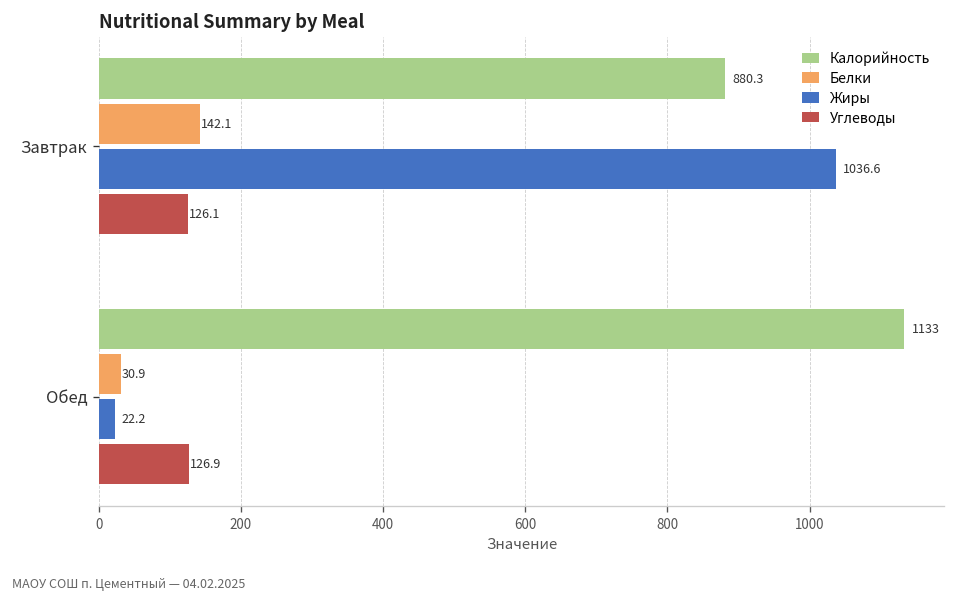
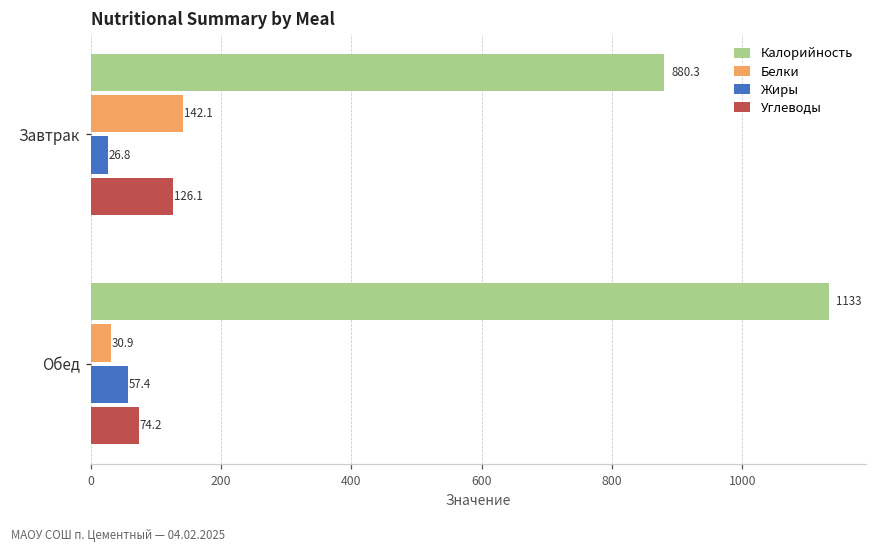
Жиры, Завтрак: 1036.6 -> 26.8
Жиры, Обед: 22.2 -> 57.4
Углеводы, Обед: 126.9 -> 74.2
